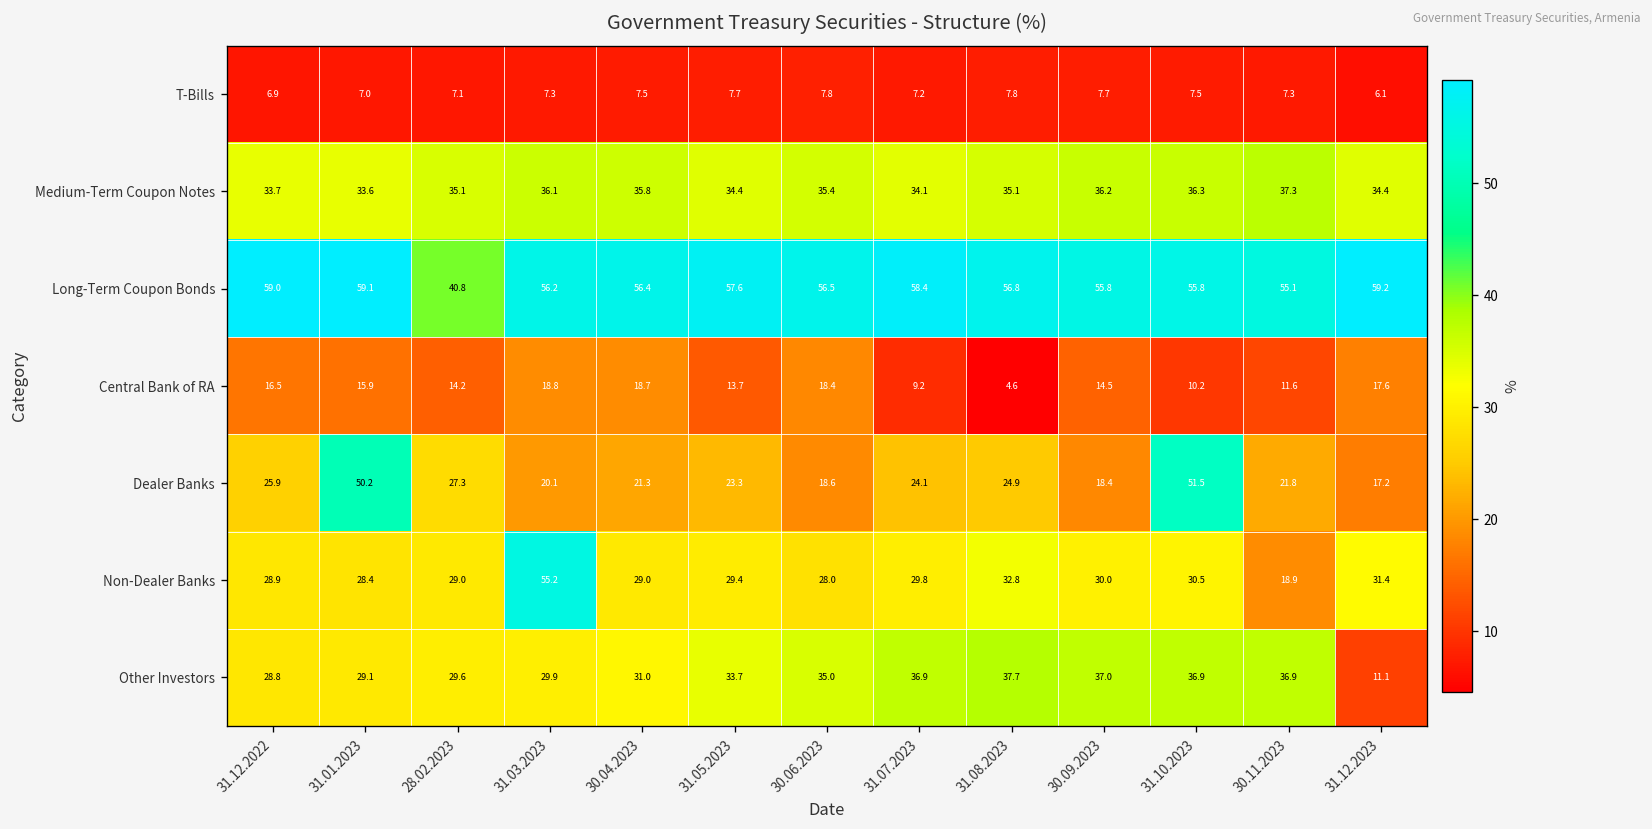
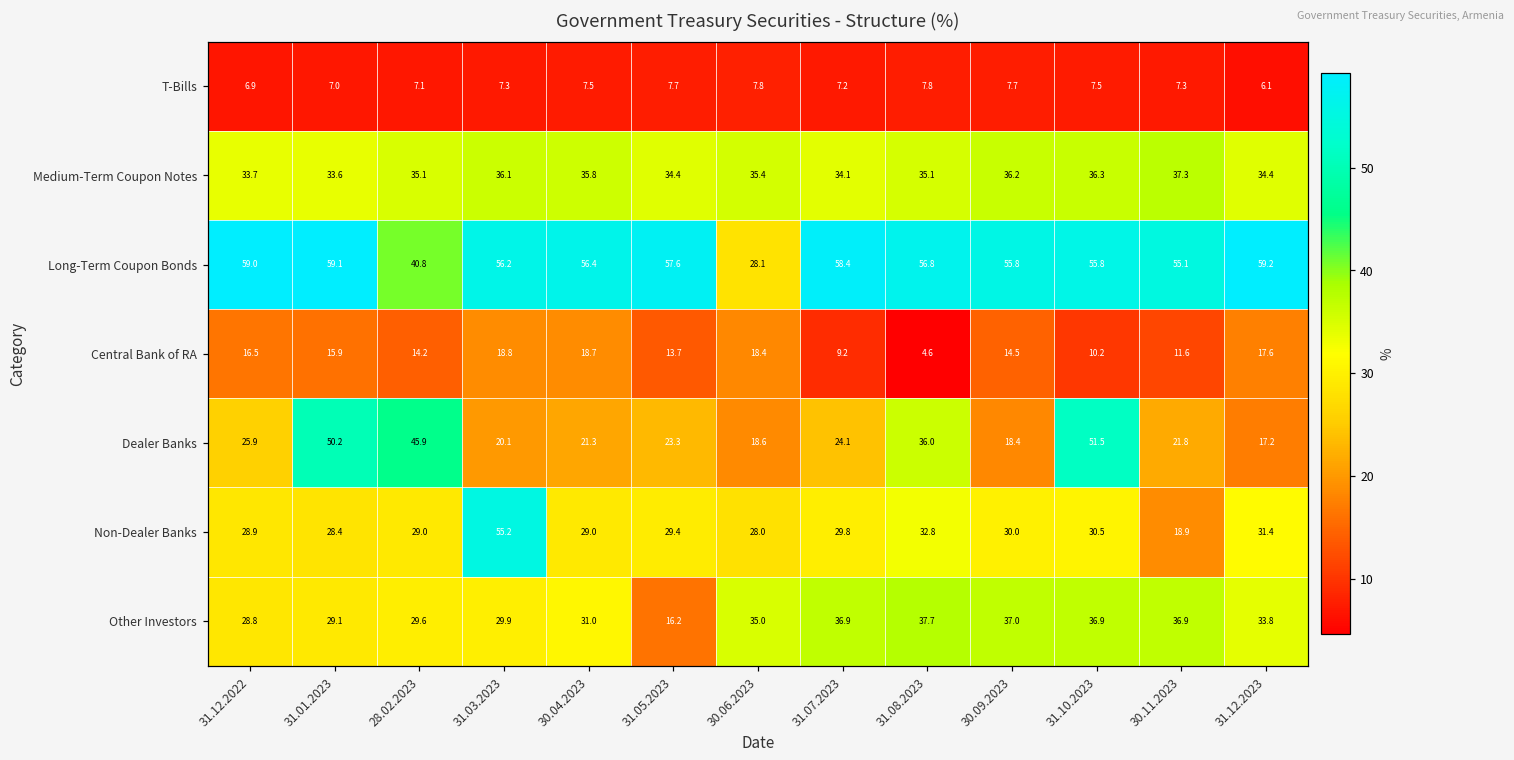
Long-Term Coupon Bonds, 30.06.2023: 56.5 -> 28.1
Dealer Banks, 28.02.2023: 27.3 -> 45.9
Dealer Banks, 31.08.2023: 24.9 -> 36.0
Other Investors, 31.05.2023: 33.7 -> 16.2
Other Investors, 31.12.2023: 11.1 -> 33.8
